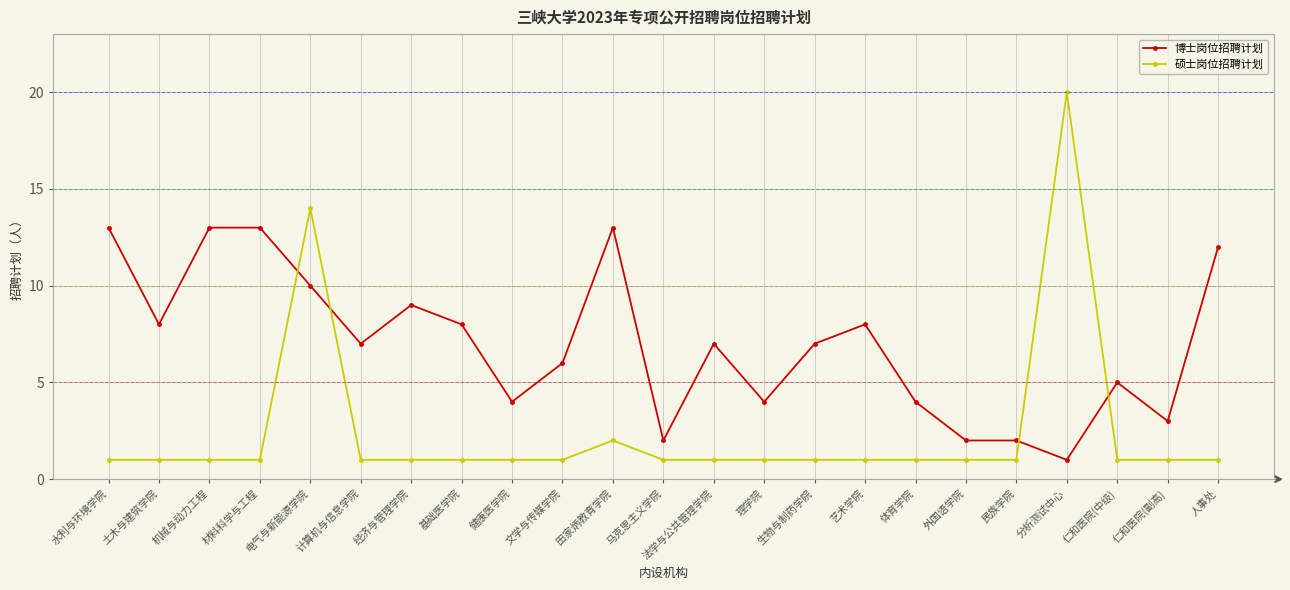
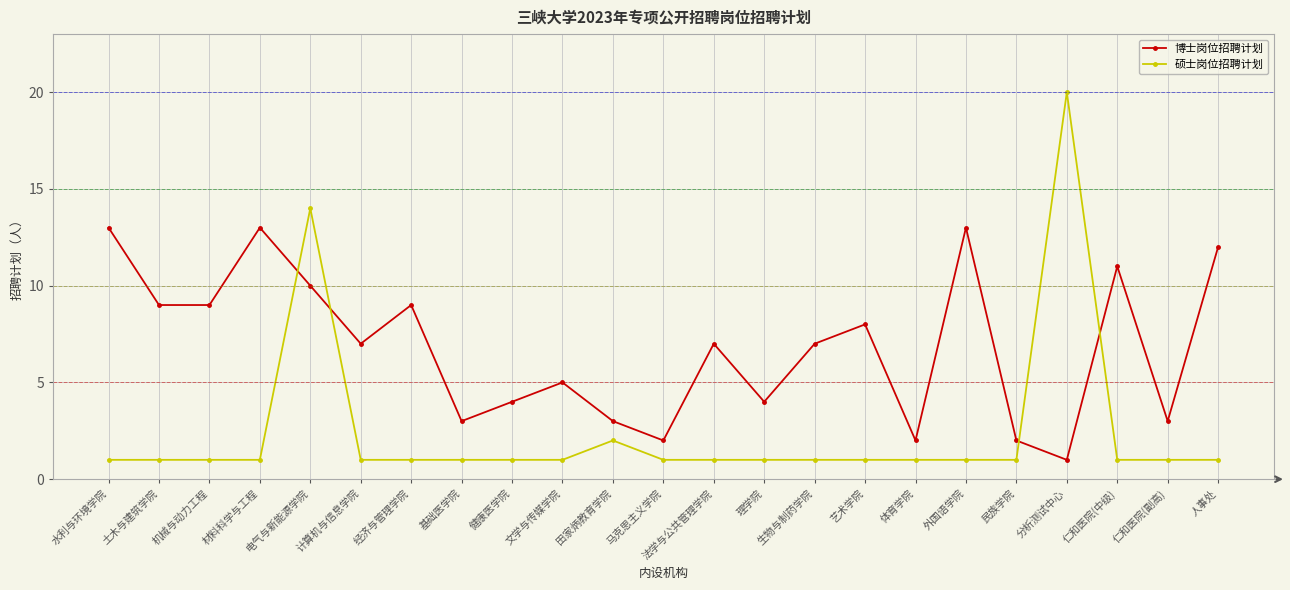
博士岗位招聘计划, 土木与建筑学院: 8 -> 9
博士岗位招聘计划, 机械与动力工程: 13 -> 9
博士岗位招聘计划, 基础医学院: 8 -> 3
博士岗位招聘计划, 文学与传媒学院: 6 -> 5
博士岗位招聘计划, 田家炳教育学院: 13 -> 3
博士岗位招聘计划, 体育学院: 4 -> 2
博士岗位招聘计划, 外国语学院: 2 -> 13
博士岗位招聘计划, 仁和医院(中级): 5 -> 11
